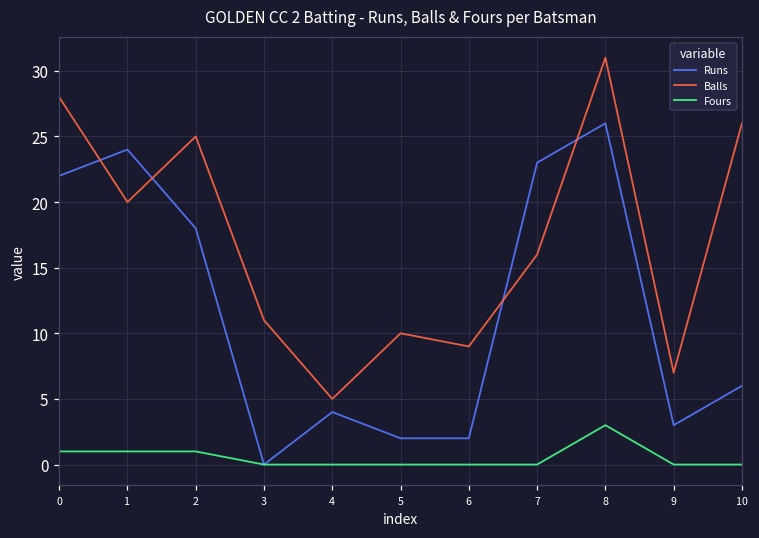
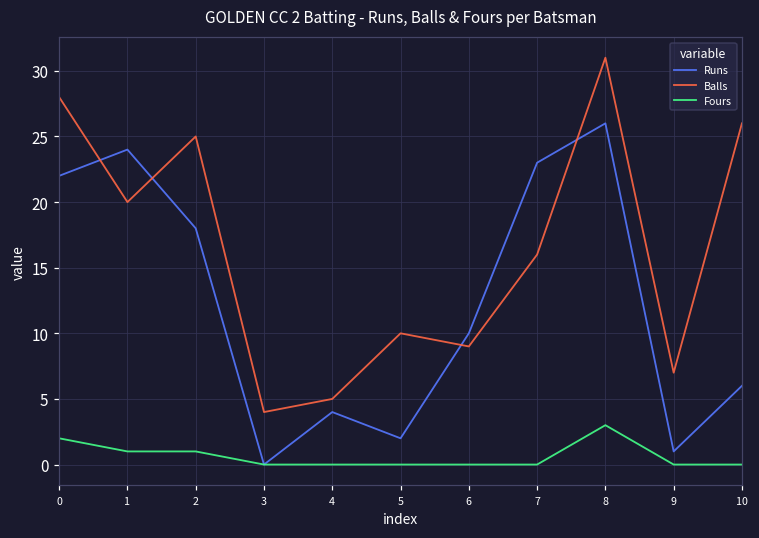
Fours, 0: 1 -> 2
Balls, 3: 11 -> 4
Runs, 6: 2 -> 10
Runs, 9: 3 -> 1
